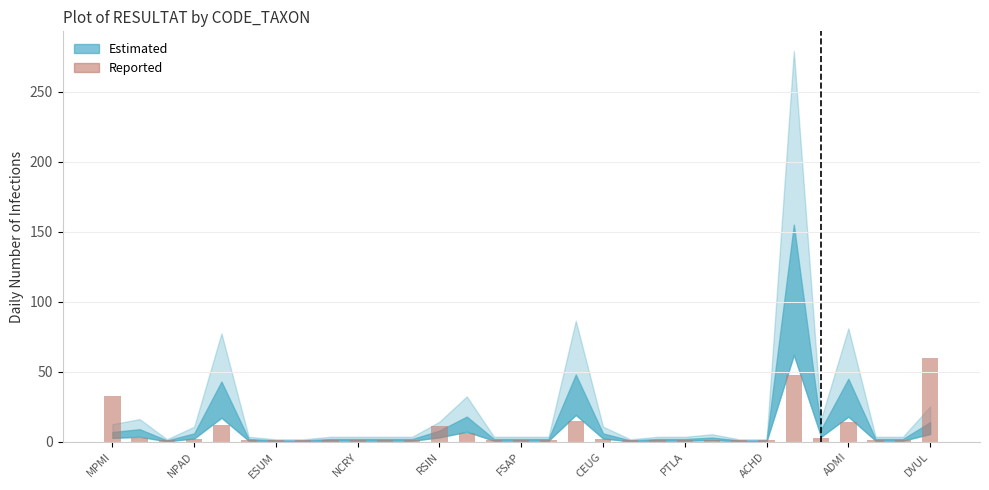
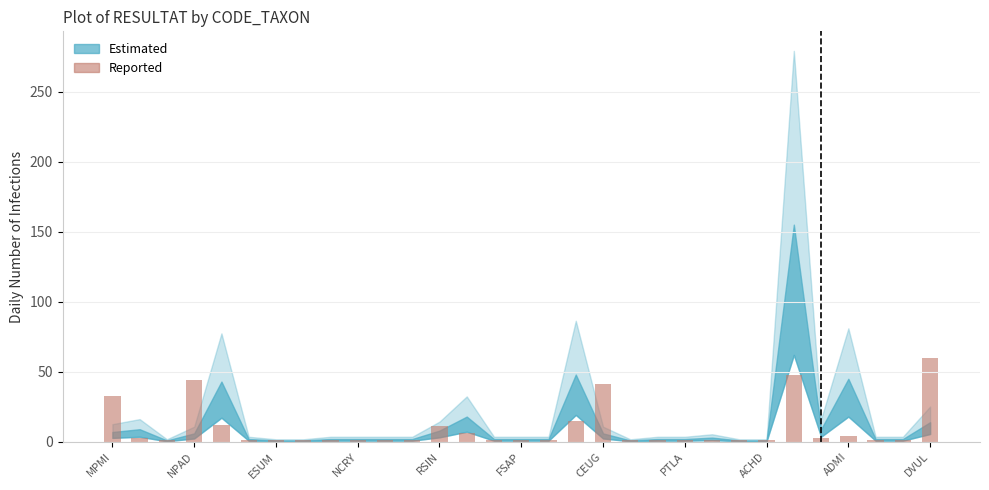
Reported, NPAD: 2 -> 44
Reported, CEUG: 2 -> 41
Reported, ADMI: 14 -> 4
